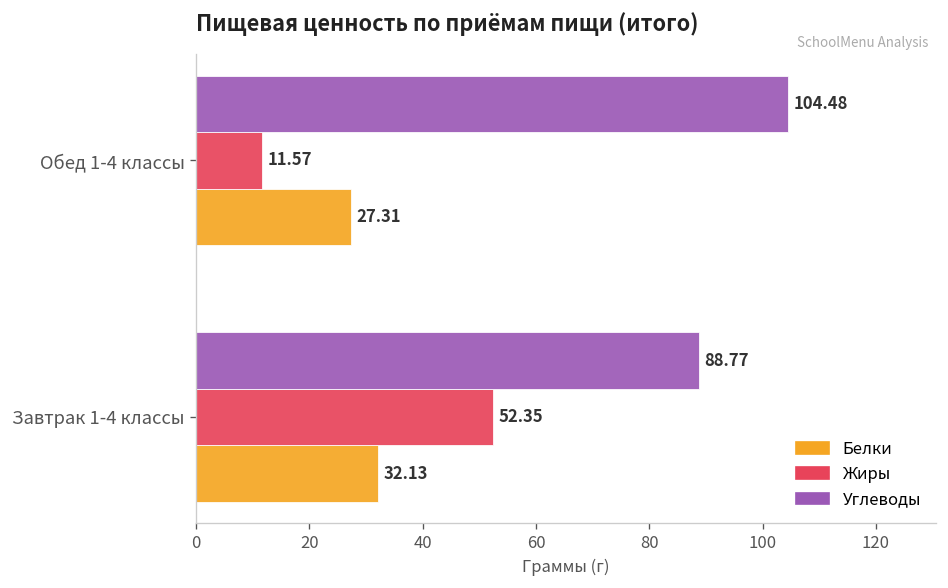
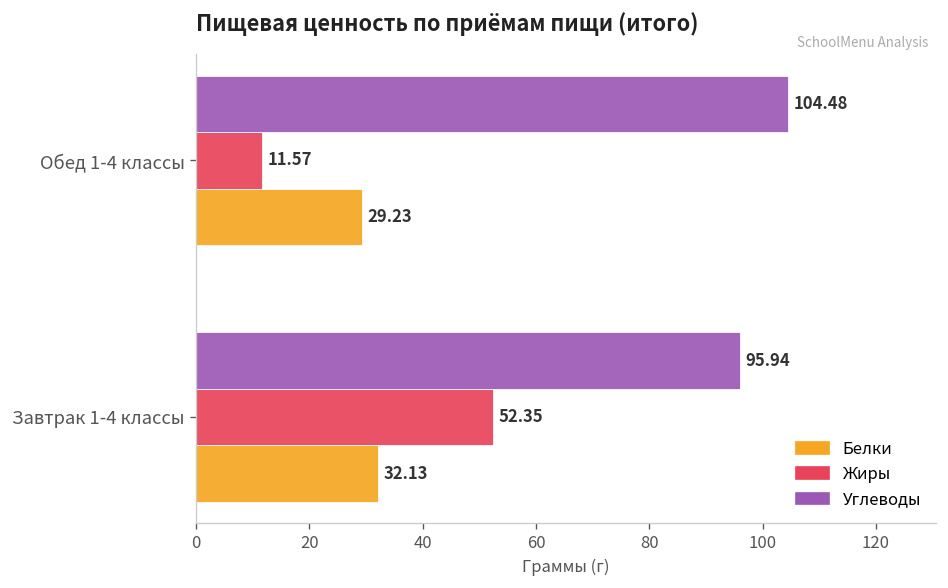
Белки, Обед 1-4 классы: 27.31 -> 29.23
Углеводы, Завтрак 1-4 классы: 88.77 -> 95.94
